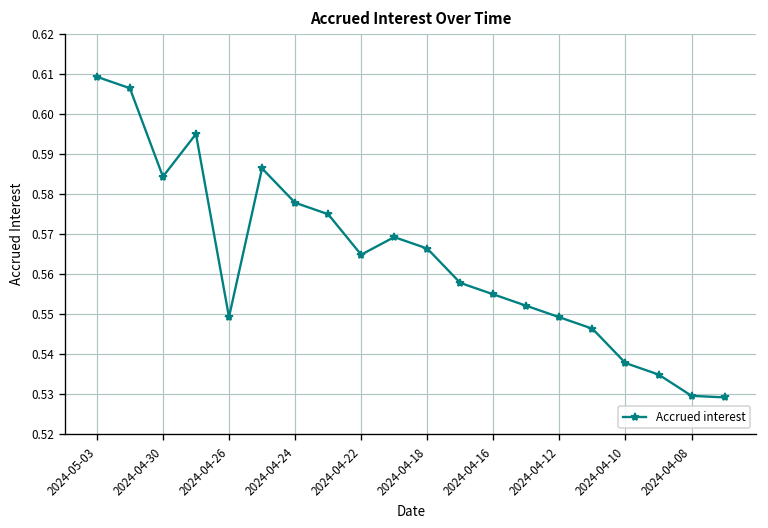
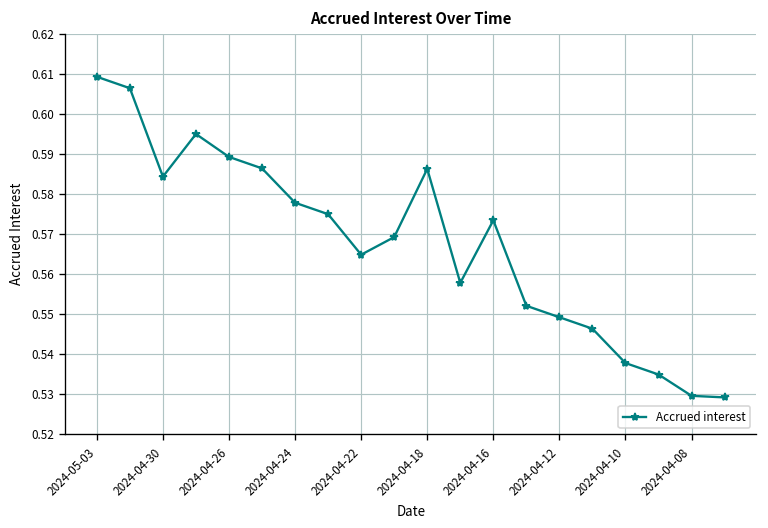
2024-04-26: 0.549 -> 0.589
2024-04-18: 0.566 -> 0.586
2024-04-16: 0.555 -> 0.573
